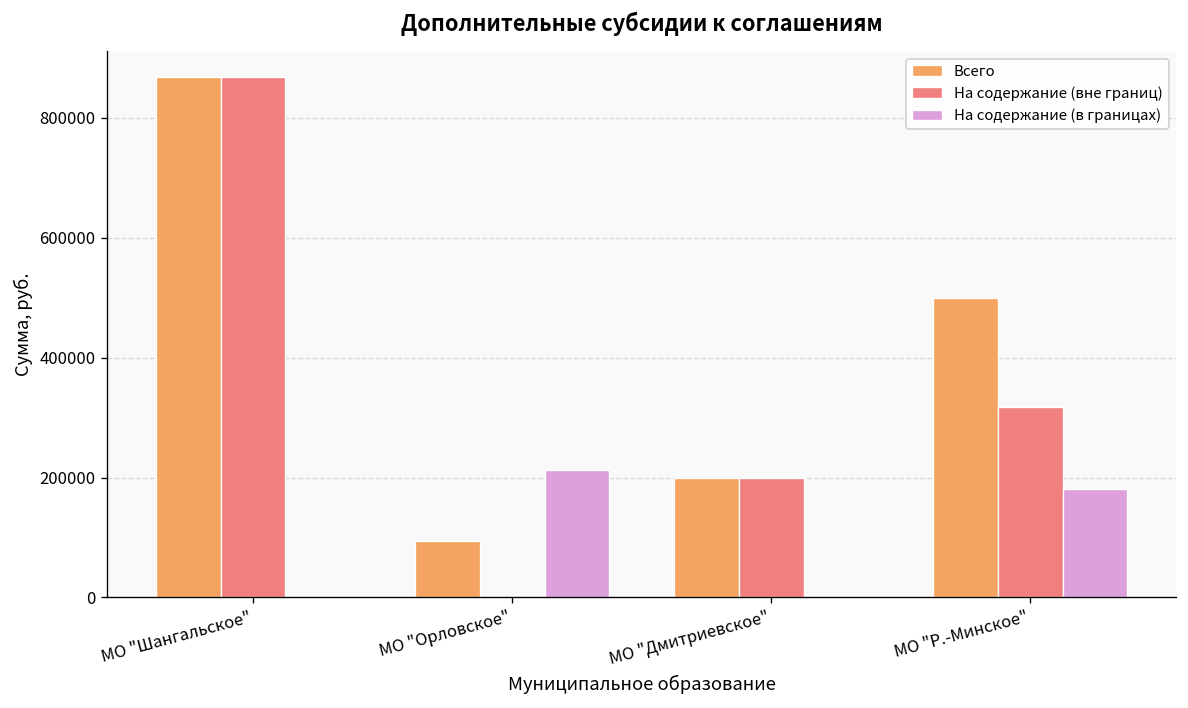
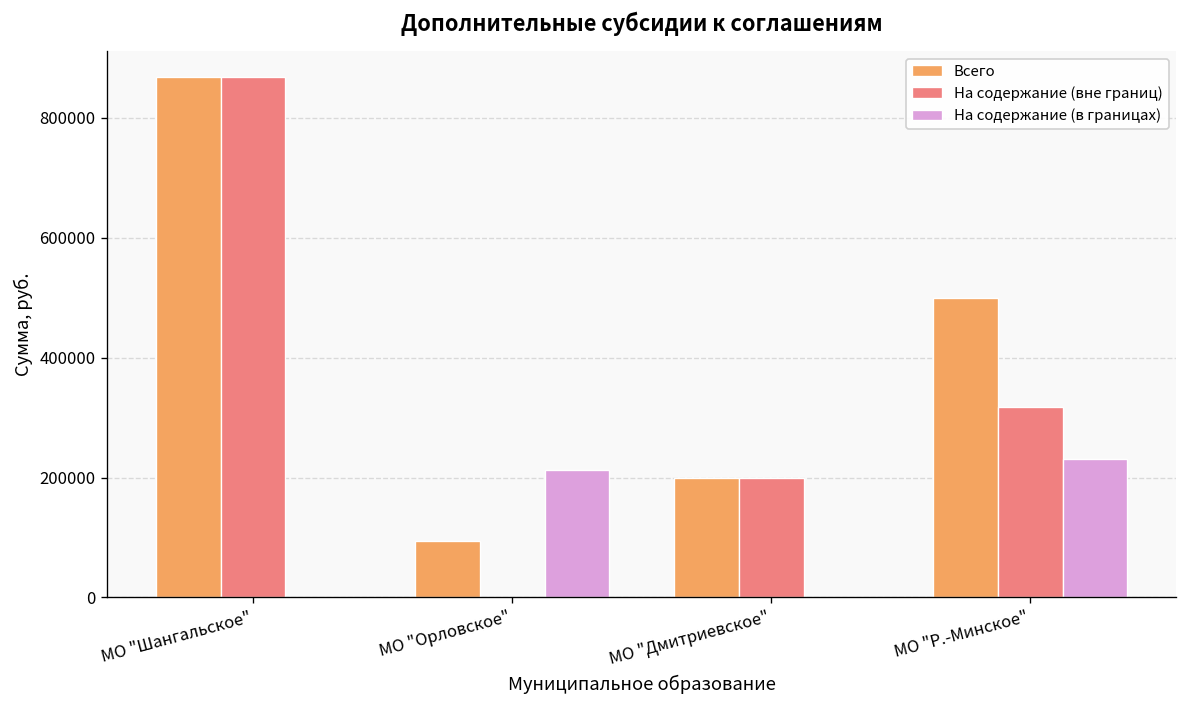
На содержание (в границах), МО "Р.-Минское": 180000 -> 230000
